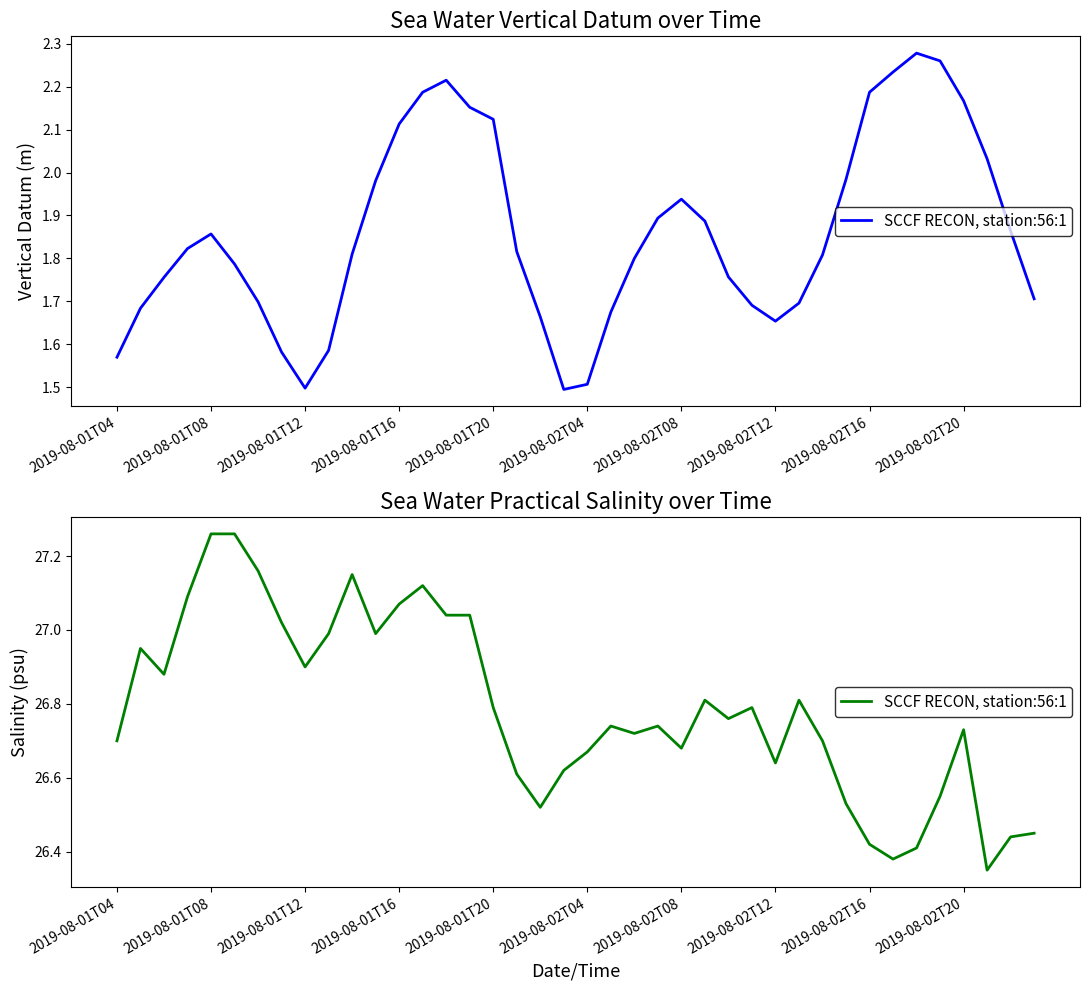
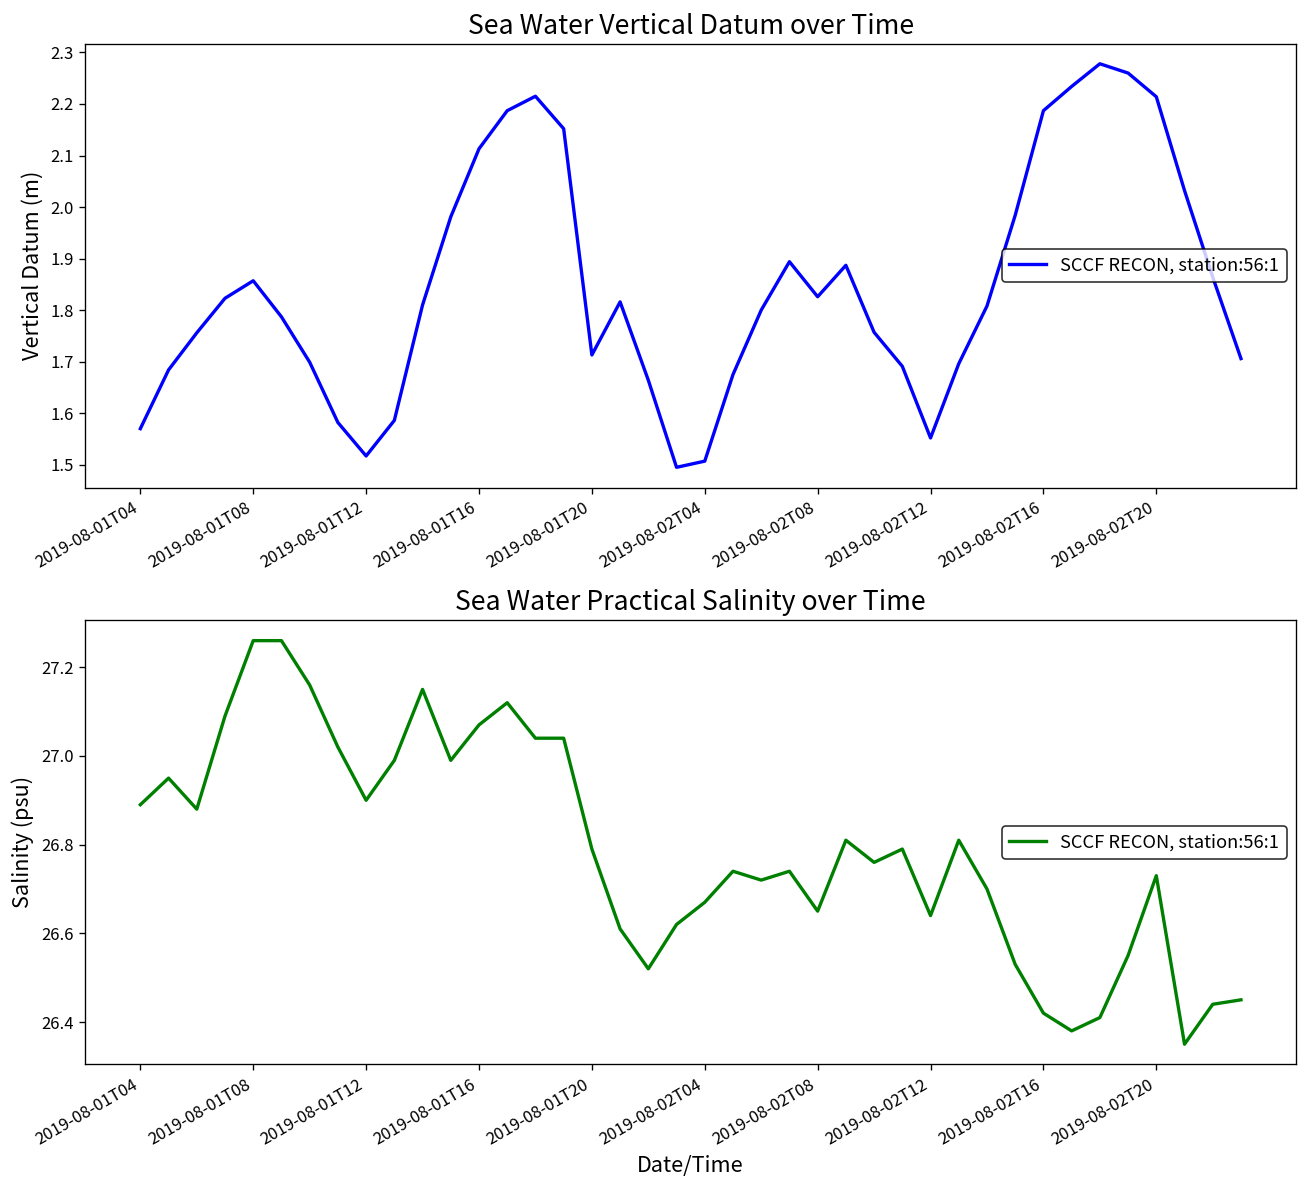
Sea Water Vertical Datum over Time, 2019-08-01T12: 1.50 -> 1.52
Sea Water Vertical Datum over Time, 2019-08-01T20: 2.12 -> 1.71
Sea Water Vertical Datum over Time, 2019-08-02T08: 1.94 -> 1.83
Sea Water Vertical Datum over Time, 2019-08-02T12: 1.65 -> 1.55
Sea Water Vertical Datum over Time, 2019-08-02T20: 2.17 -> 2.21
Sea Water Practical Salinity over Time, 2019-08-01T04: 26.70 -> 26.89
Sea Water Practical Salinity over Time, 2019-08-02T08: 26.68 -> 26.65
